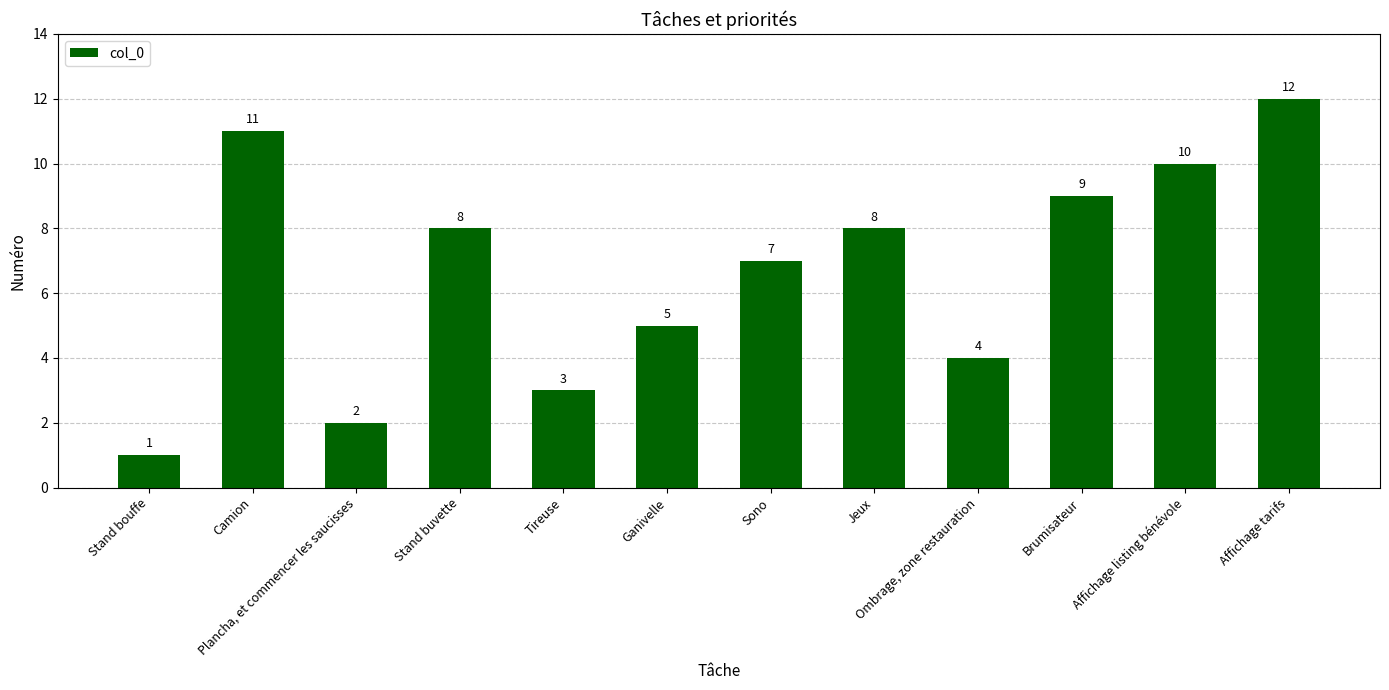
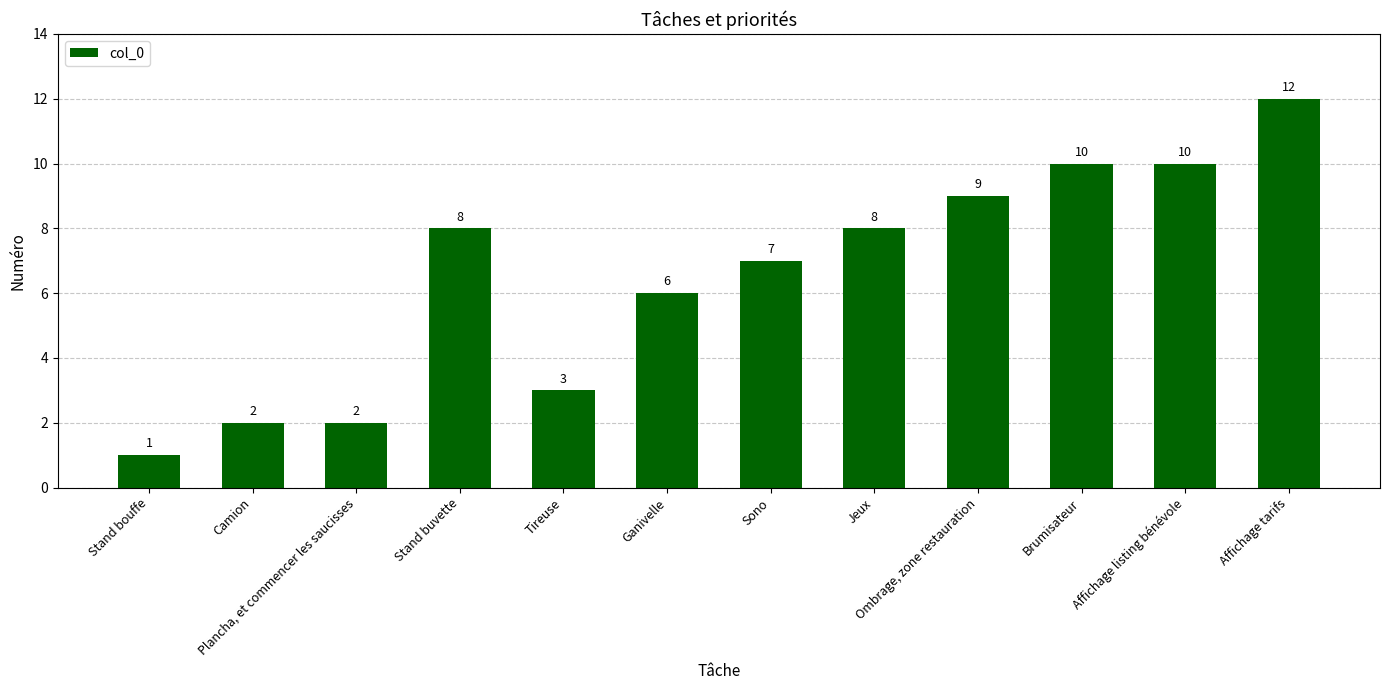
Camion: 11 -> 2
Ganivelle: 5 -> 6
Ombrage, zone restauration: 4 -> 9
Brumisateur: 9 -> 10
